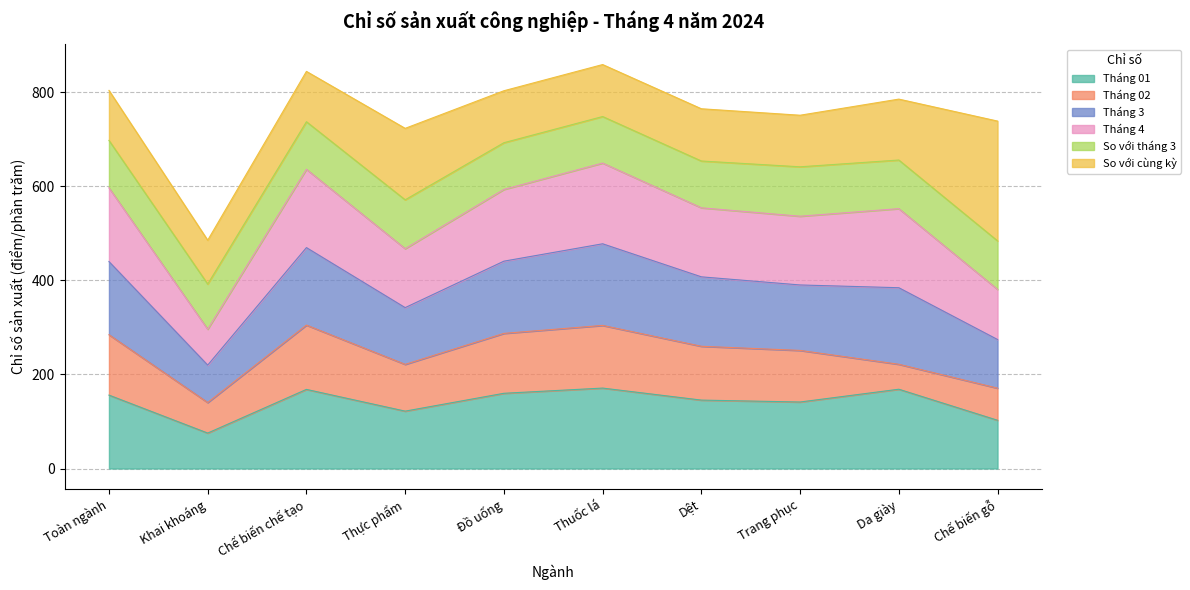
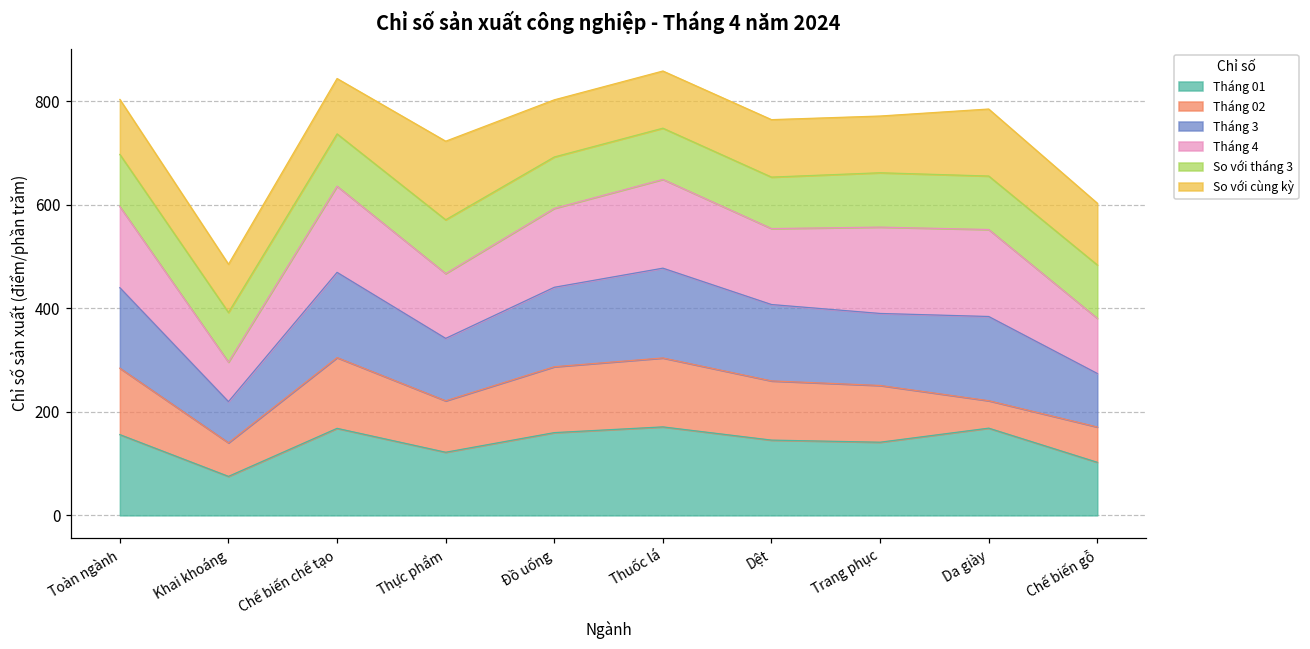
Tháng 4, Trang phục: 150 -> 170
So với cùng kỳ, Chế biến gỗ: 250 -> 120
